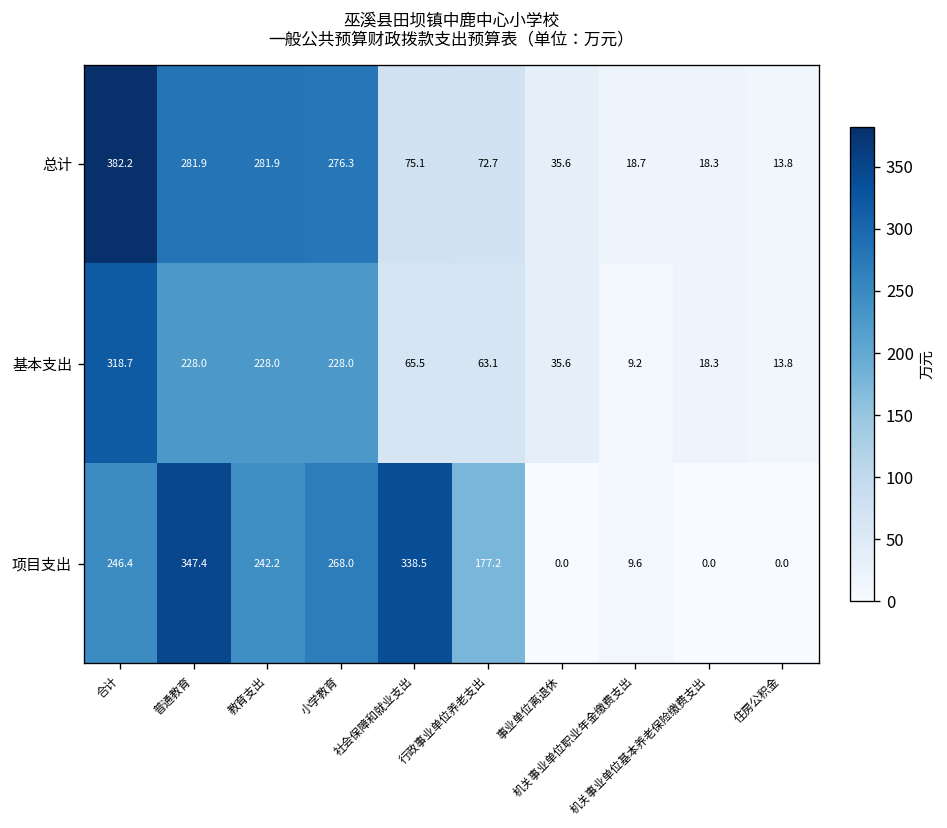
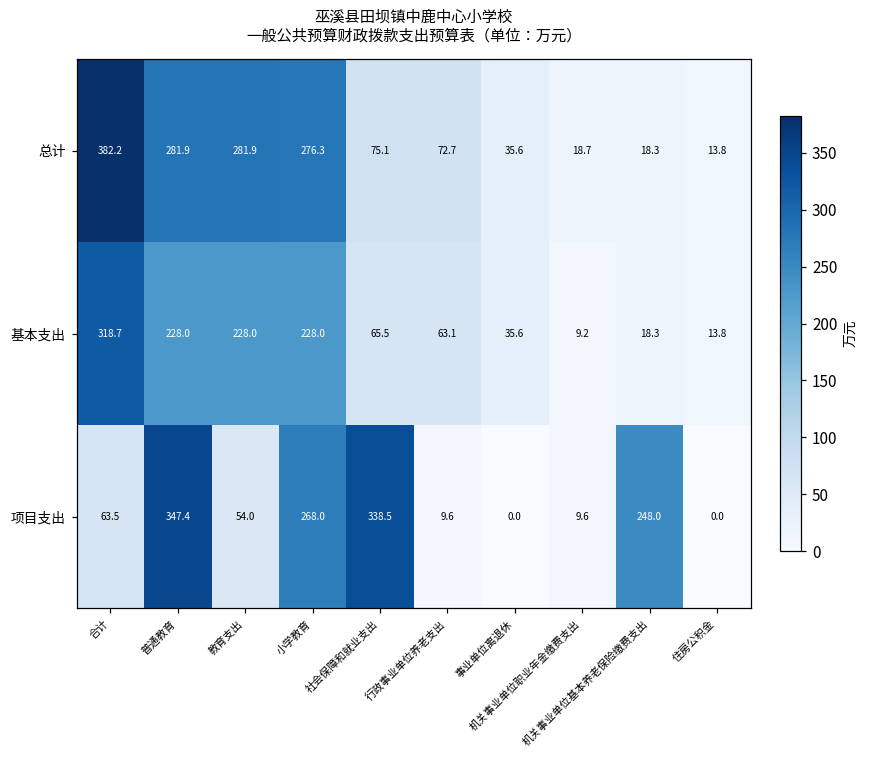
项目支出, 合计: 246.4 -> 63.5
项目支出, 教育支出: 242.2 -> 54.0
项目支出, 行政事业单位养老支出: 177.2 -> 9.6
项目支出, 机关事业单位基本养老保险缴费支出: 0.0 -> 248.0
